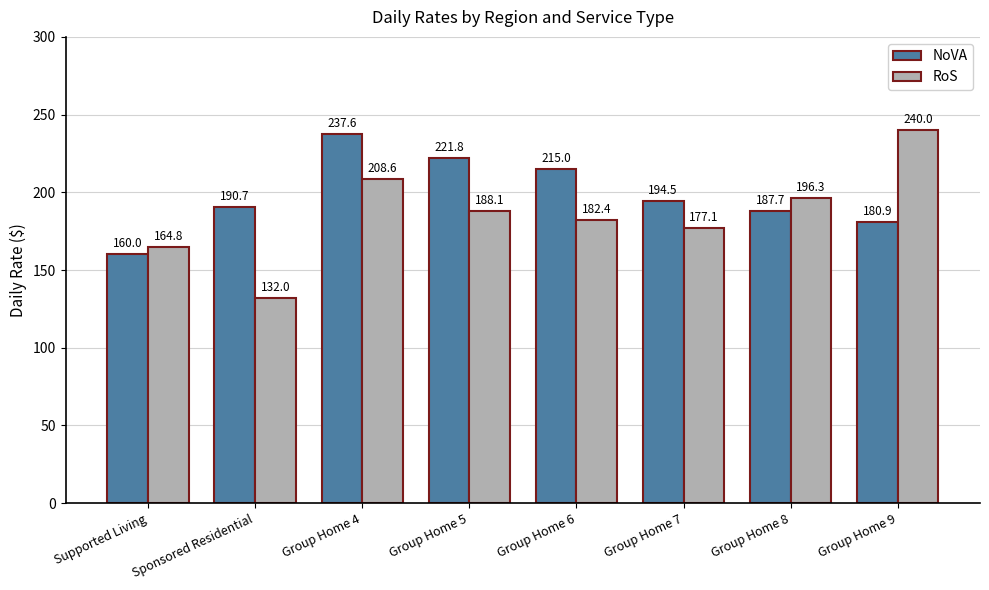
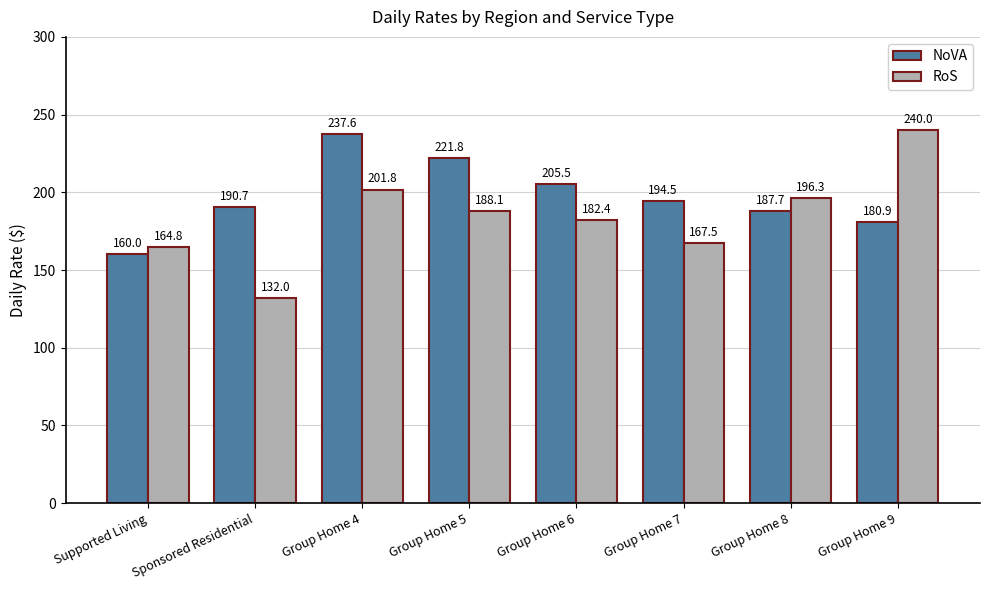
RoS, Group Home 4: 208.6 -> 201.8
NoVA, Group Home 6: 215.0 -> 205.5
RoS, Group Home 7: 177.1 -> 167.5
